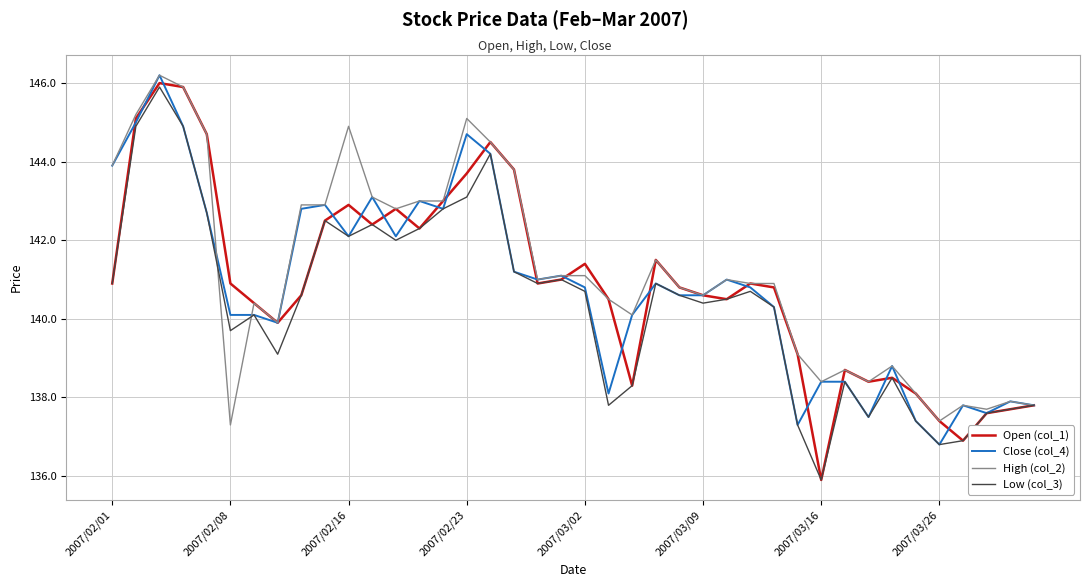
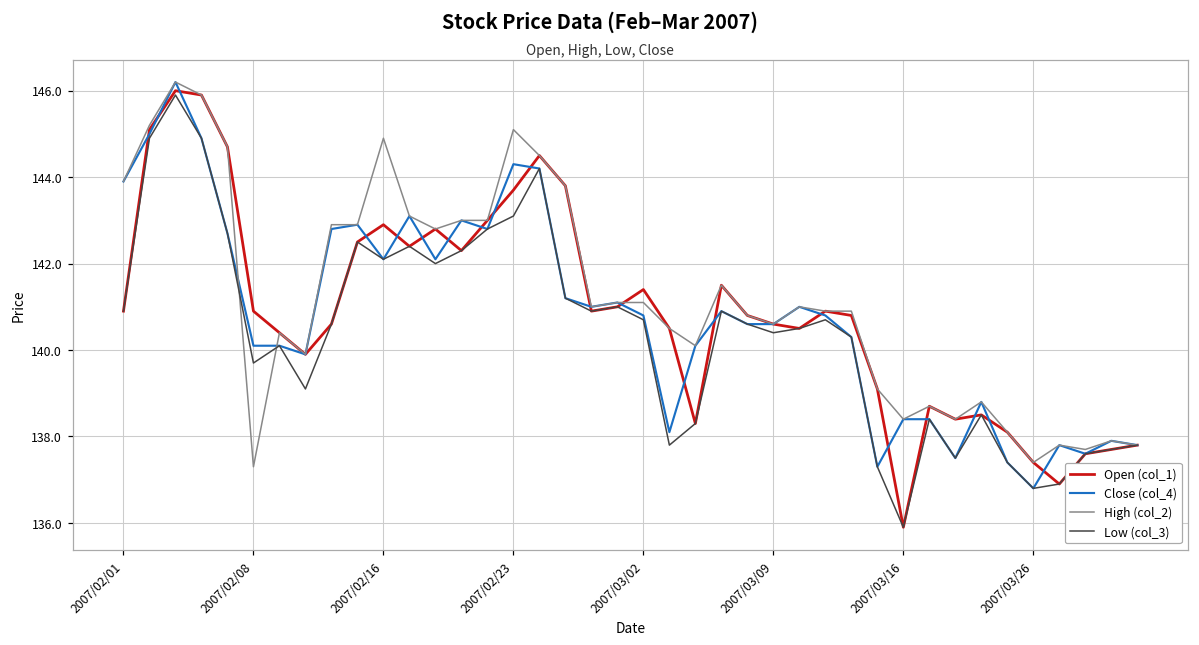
Close (col_4), 2007/02/23: 144.7 -> 144.3
